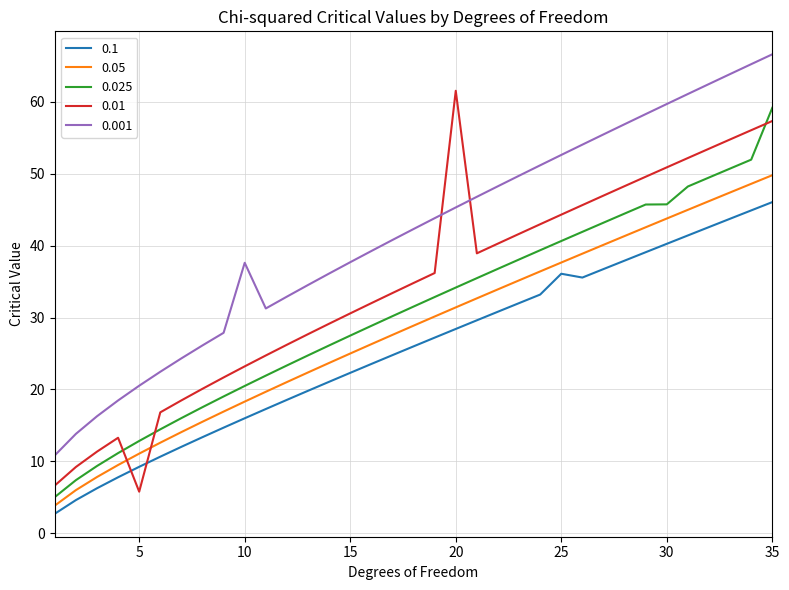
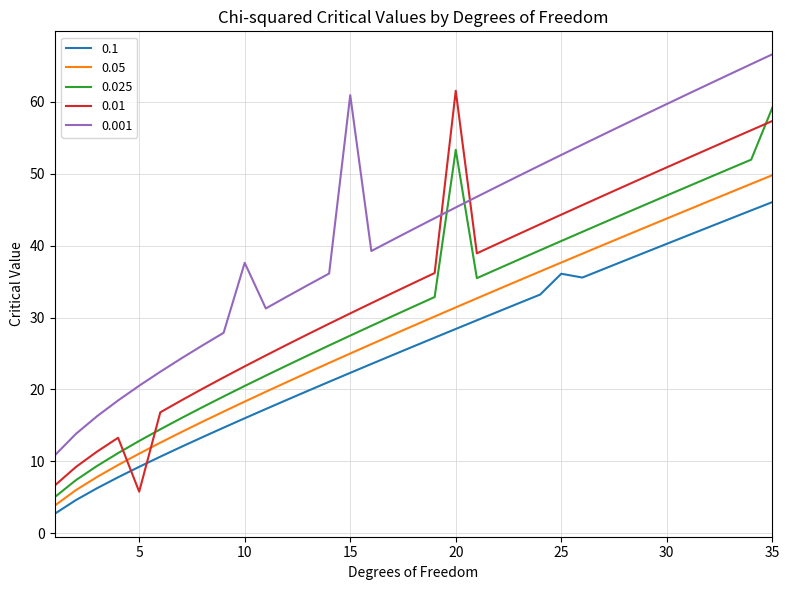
0.001, 15: 38 -> 61
0.025, 20: 34 -> 53
0.025, 30: 46 -> 47
